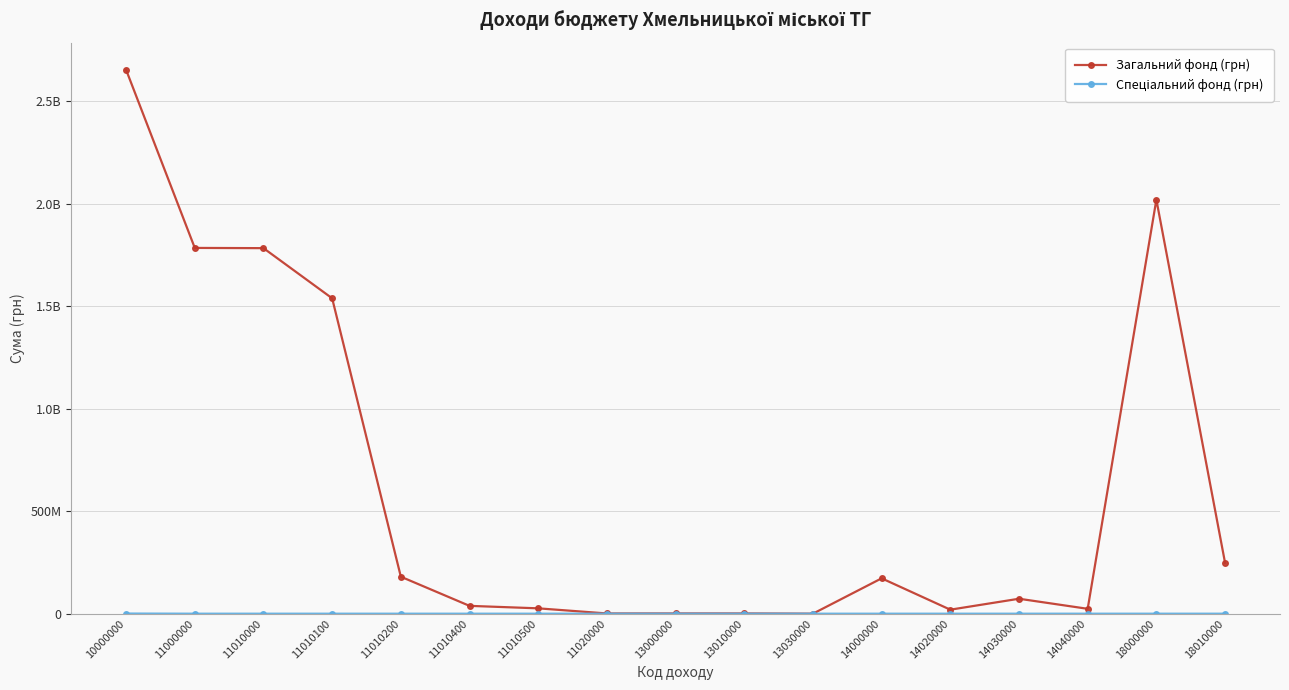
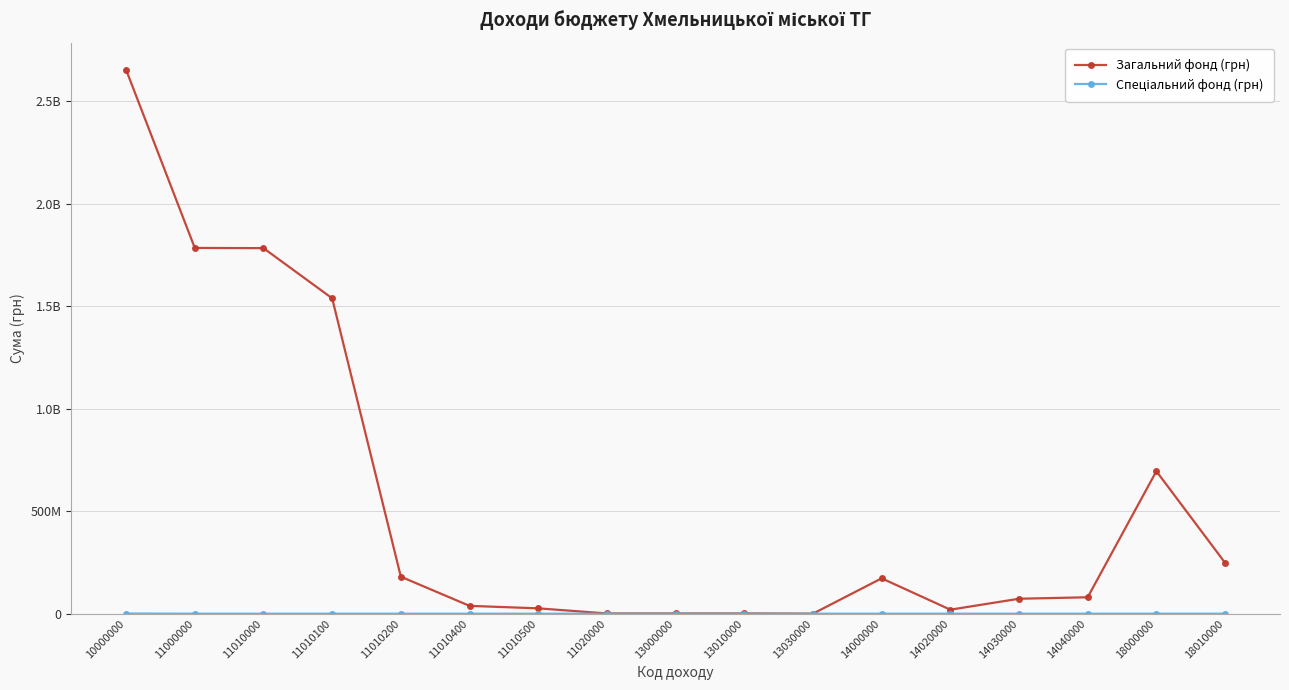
Загальний фонд (грн), 14040000: 20000000 -> 80000000
Загальний фонд (грн), 18000000: 2020000000 -> 700000000
